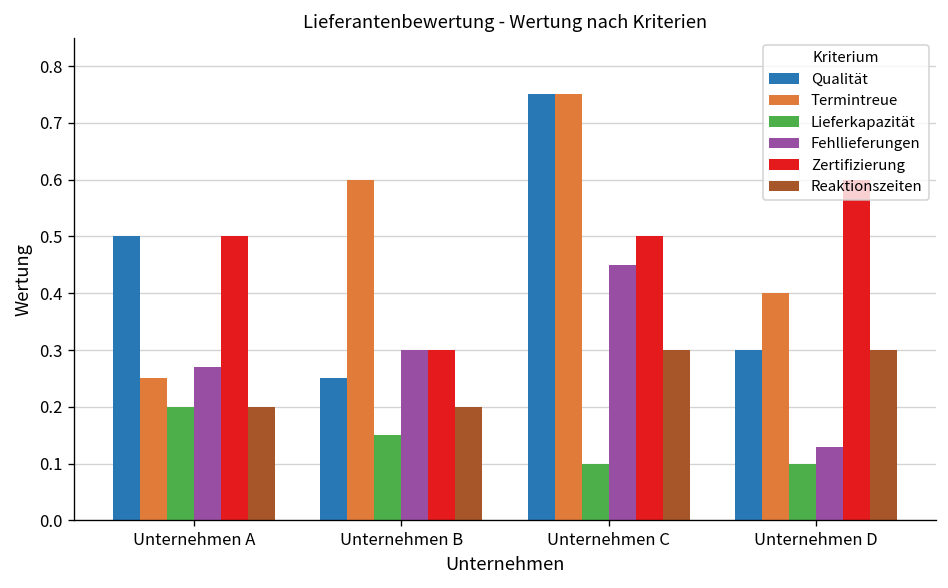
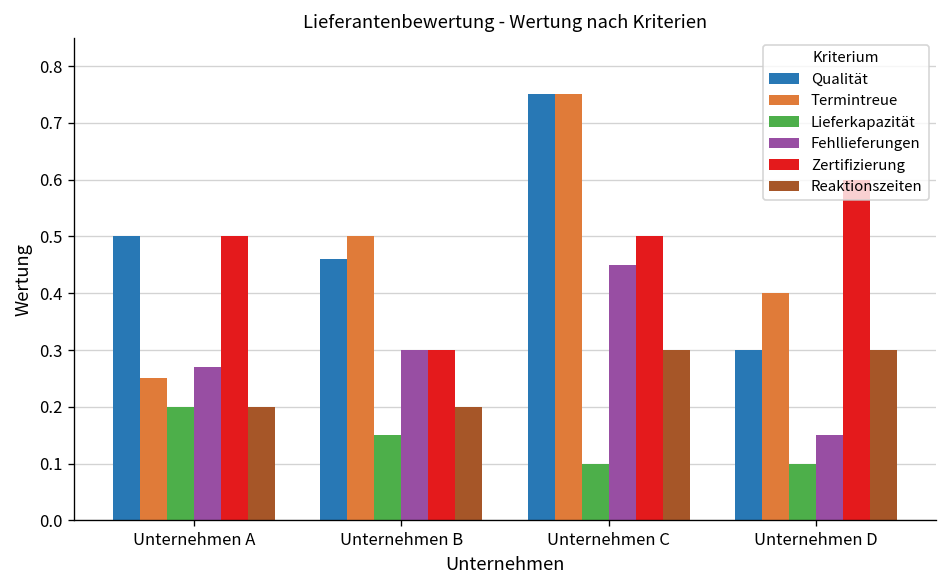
Qualität, Unternehmen B: 0.25 -> 0.46
Termintreue, Unternehmen B: 0.6 -> 0.5
Fehllieferungen, Unternehmen D: 0.13 -> 0.15
